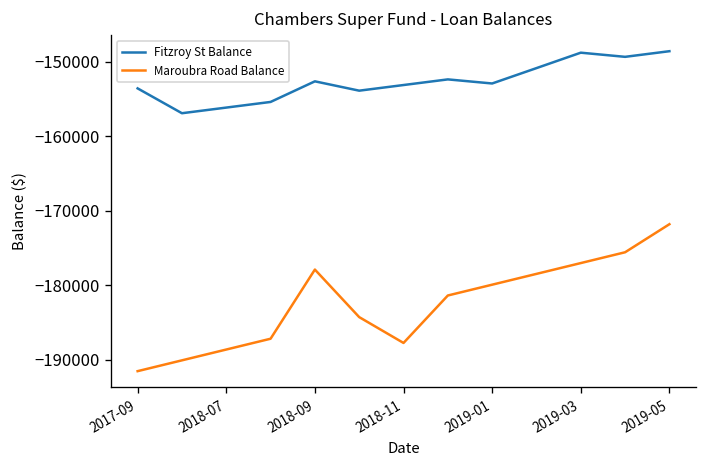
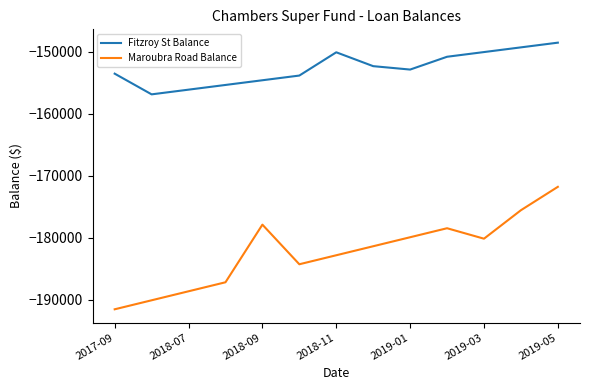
Fitzroy St Balance, 2018-09: -153000 -> -155000
Fitzroy St Balance, 2018-11: -153000 -> -150000
Maroubra Road Balance, 2018-11: -188000 -> -183000
Fitzroy St Balance, 2019-03: -149000 -> -150000
Maroubra Road Balance, 2019-03: -177000 -> -180000
